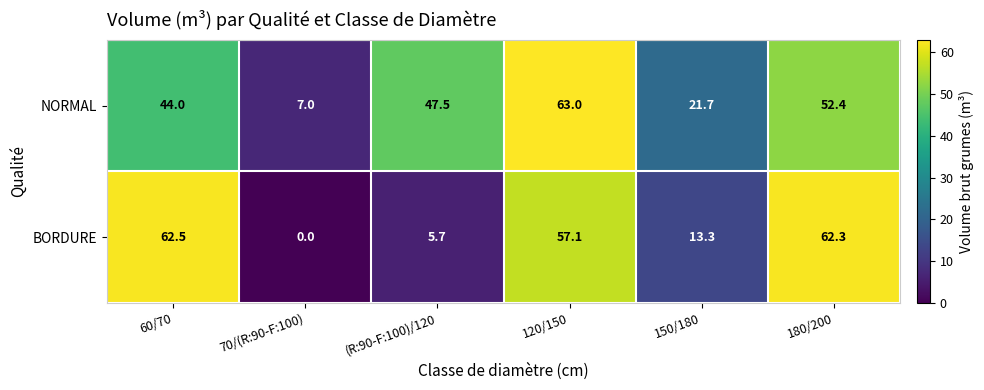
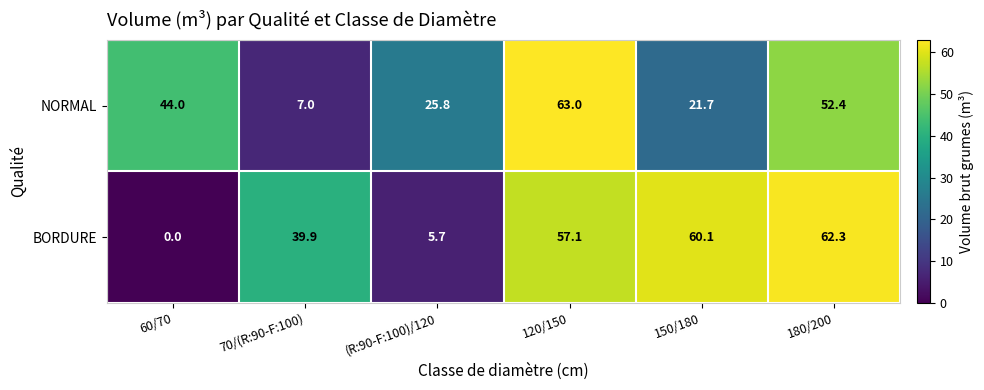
NORMAL, (R:90-F:100)/120: 47.5 -> 25.8
BORDURE, 60/70: 62.5 -> 0.0
BORDURE, 70/(R:90-F:100): 0.0 -> 39.9
BORDURE, 150/180: 13.3 -> 60.1
